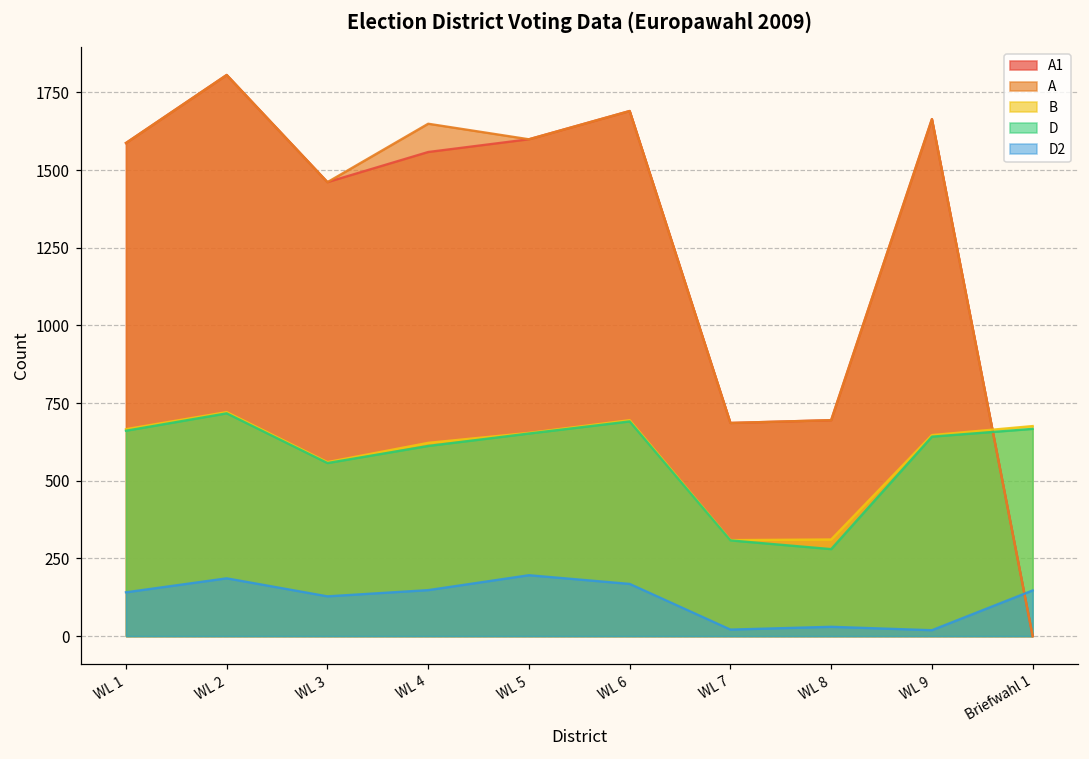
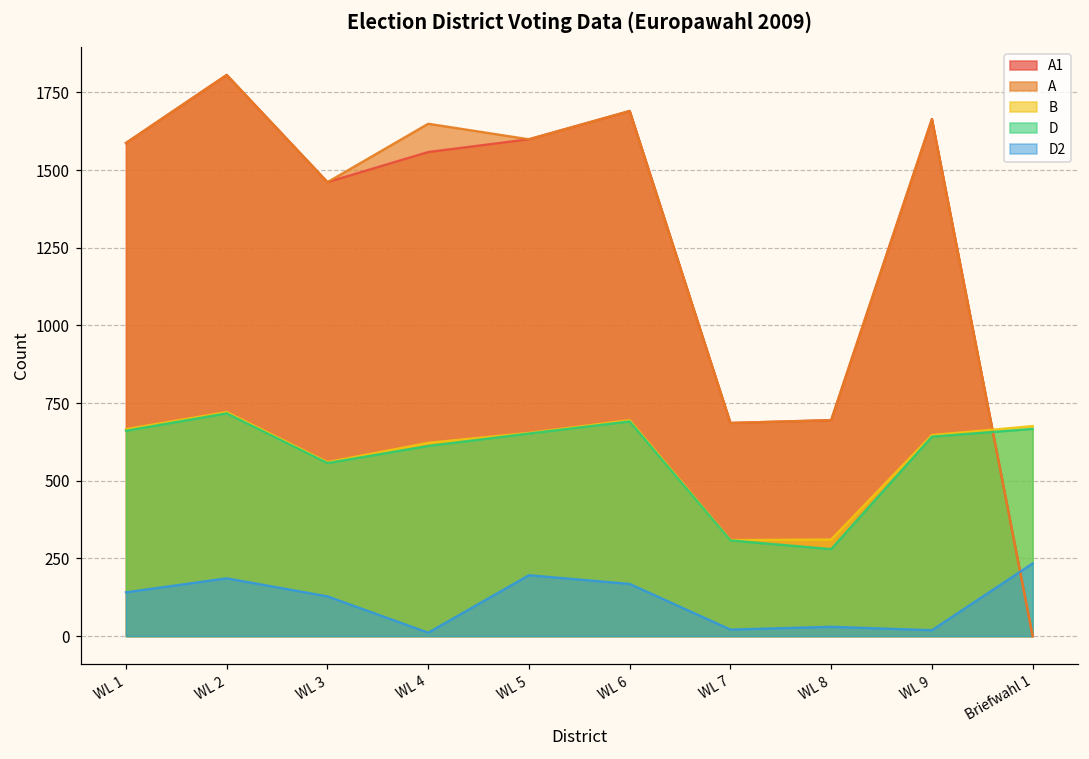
D2, WL 4: 150 -> 10
D2, Briefwahl 1: 150 -> 230
